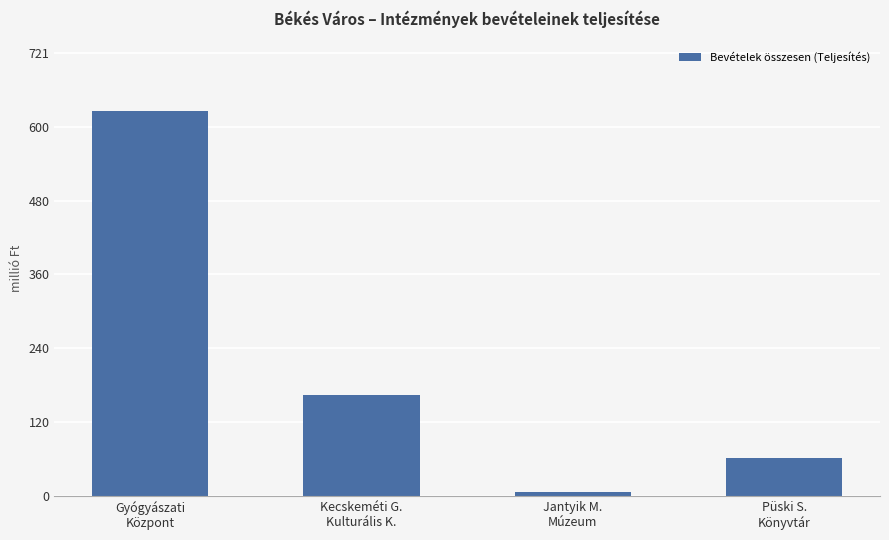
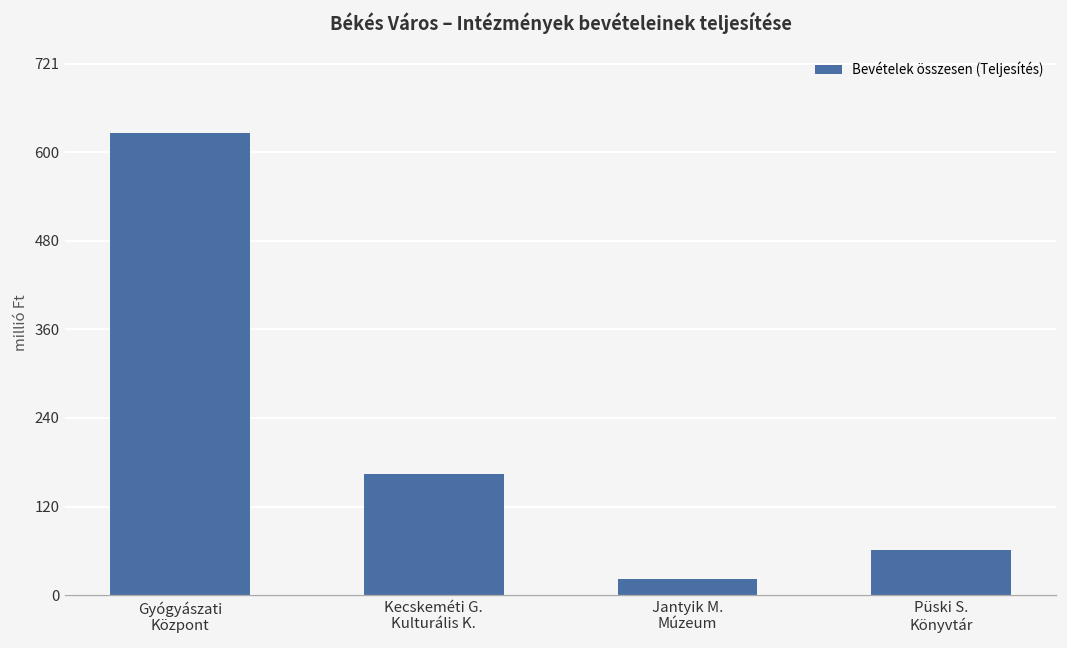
Jantyik M. Múzeum: 10 -> 20
